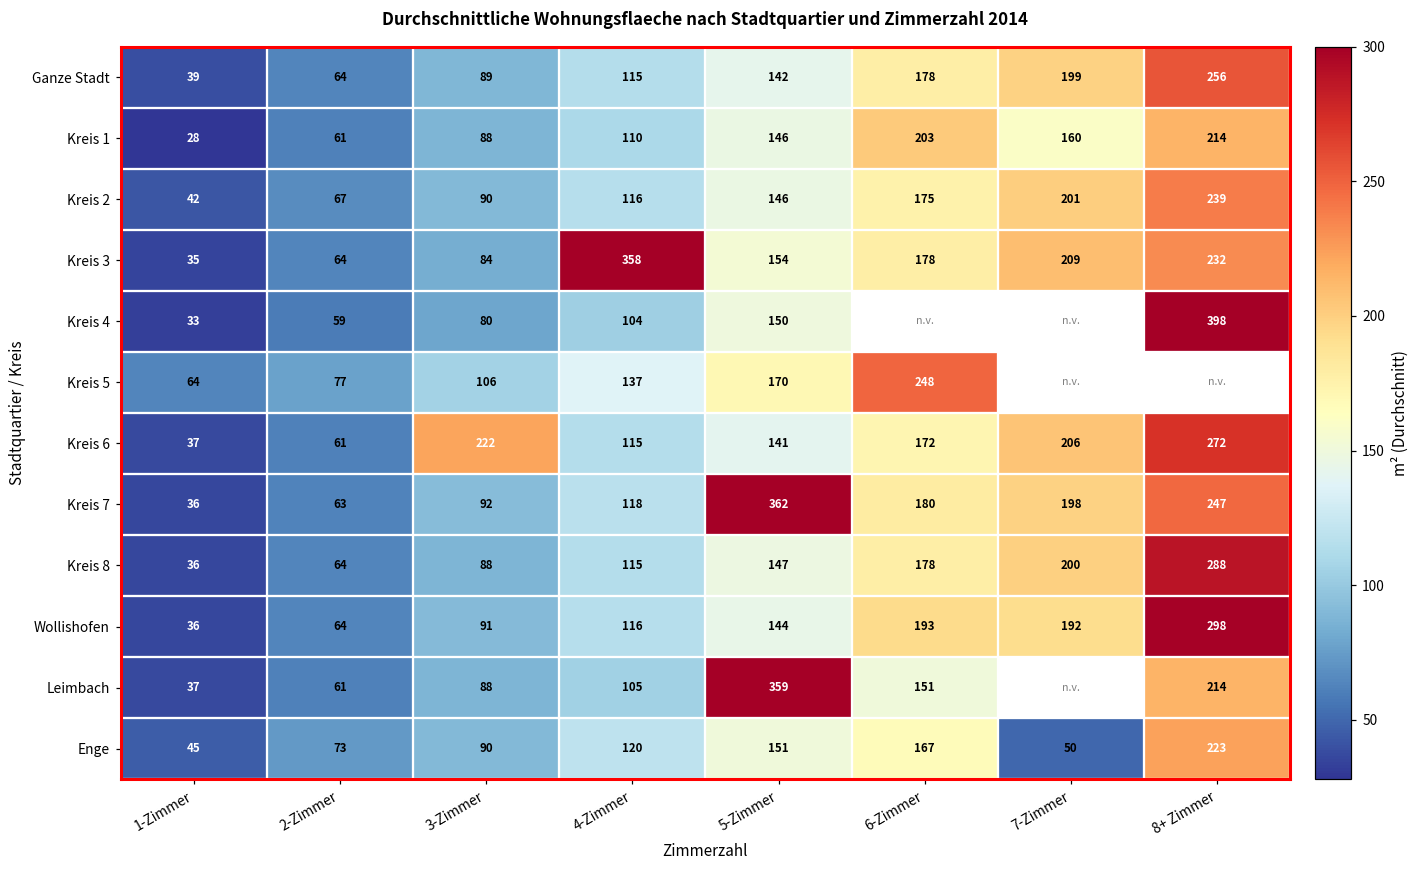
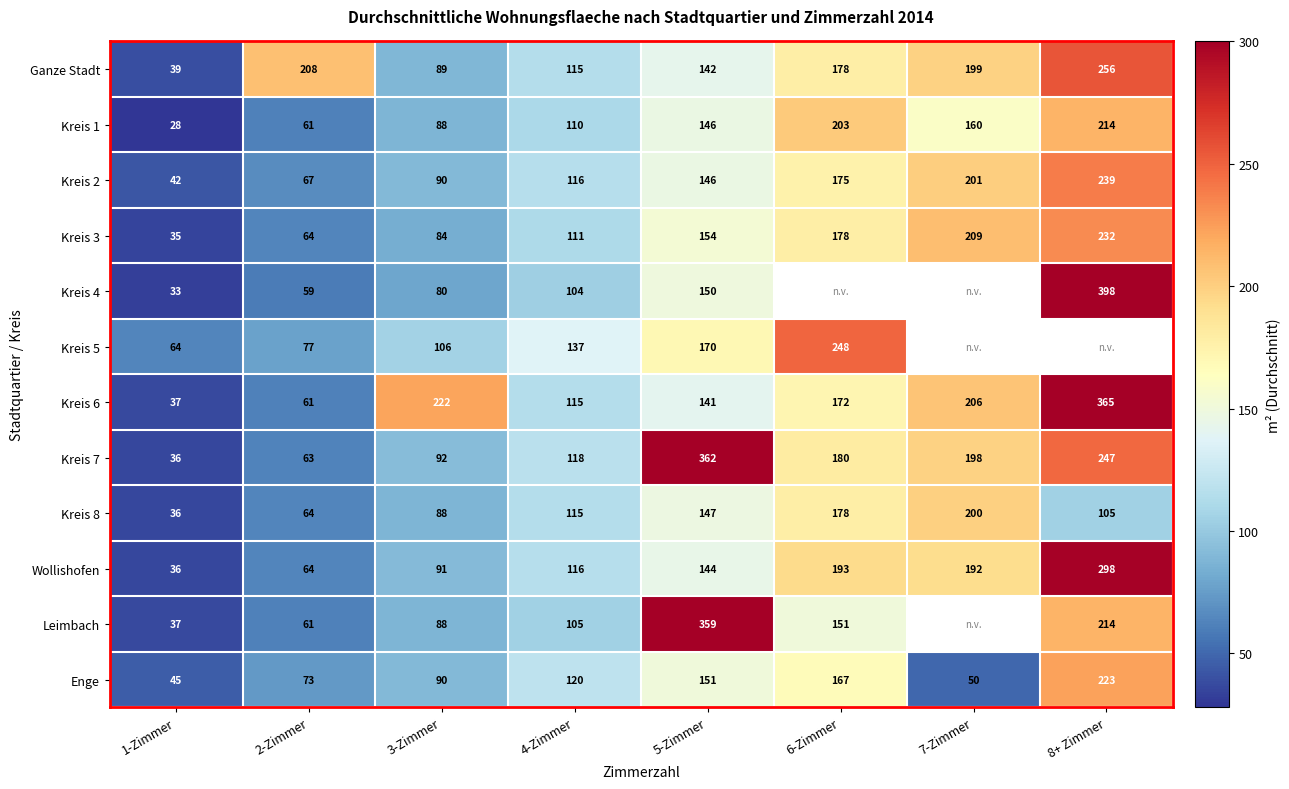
Ganze Stadt, 2-Zimmer: 64 -> 208
Kreis 3, 4-Zimmer: 358 -> 111
Kreis 6, 8+ Zimmer: 272 -> 365
Kreis 8, 8+ Zimmer: 288 -> 105
